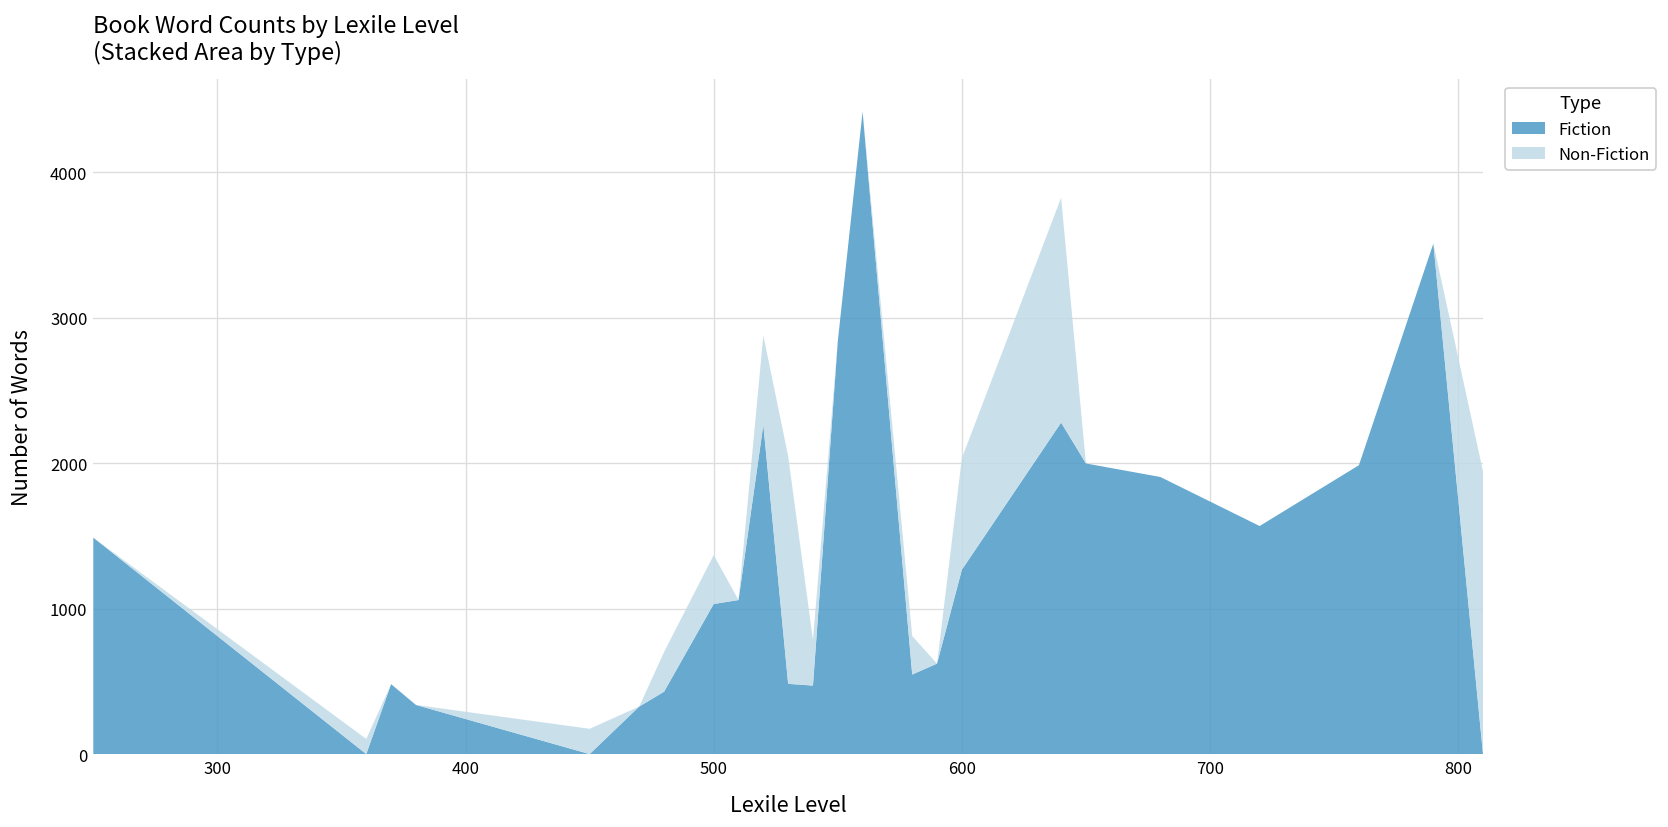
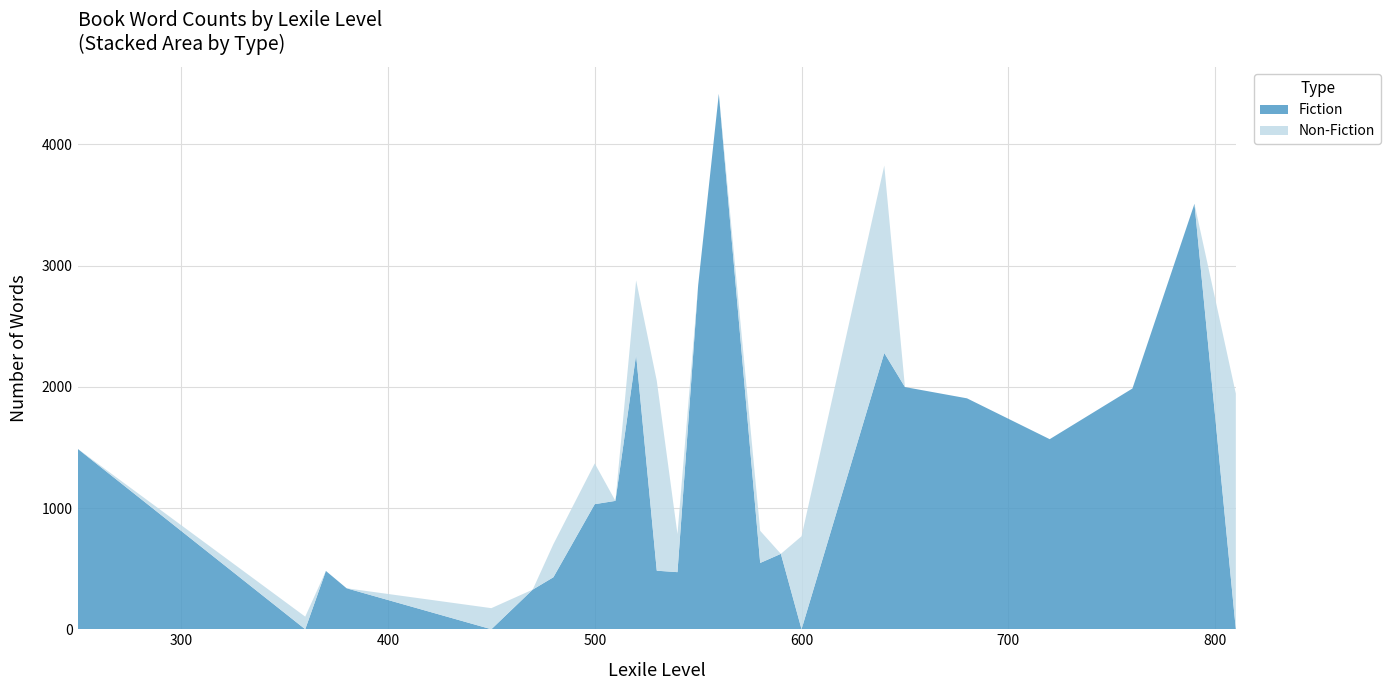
Fiction, 600: 1270 -> 0
